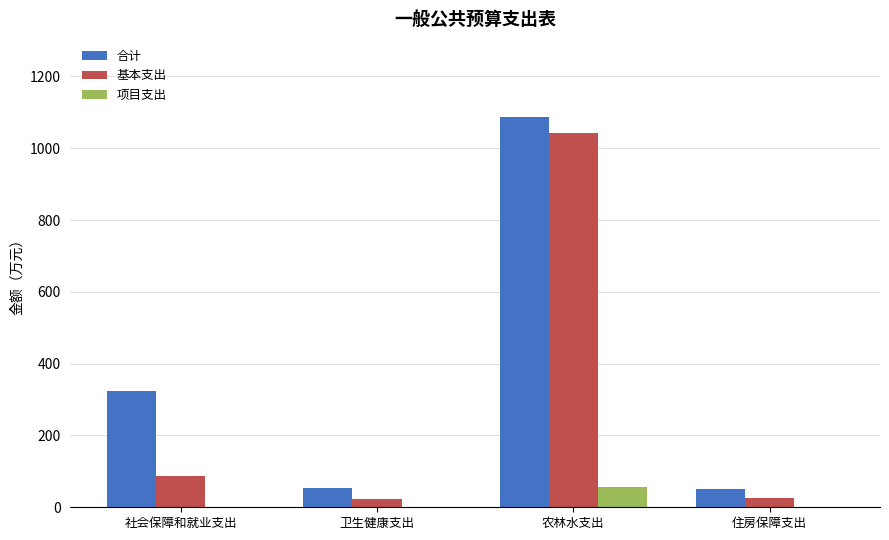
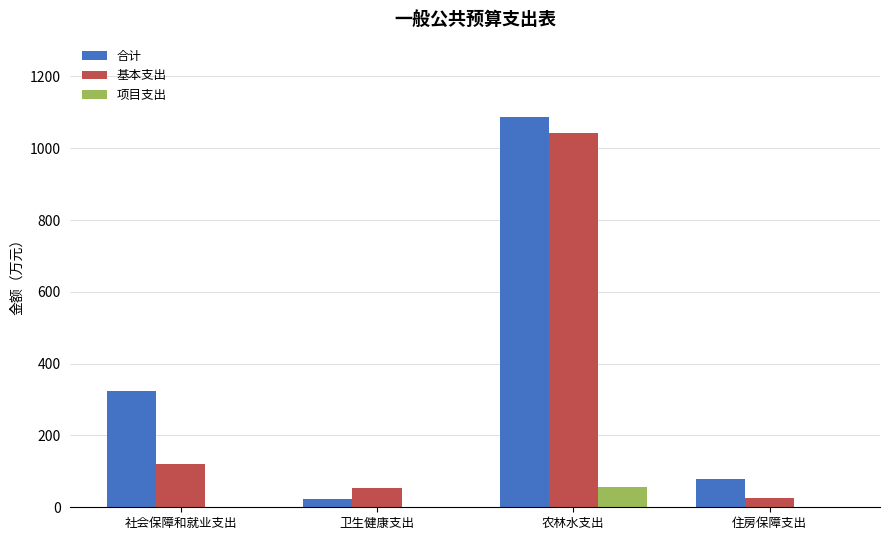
基本支出, 社会保障和就业支出: 90 -> 120
合计, 卫生健康支出: 50 -> 20
基本支出, 卫生健康支出: 20 -> 50
合计, 住房保障支出: 50 -> 80
